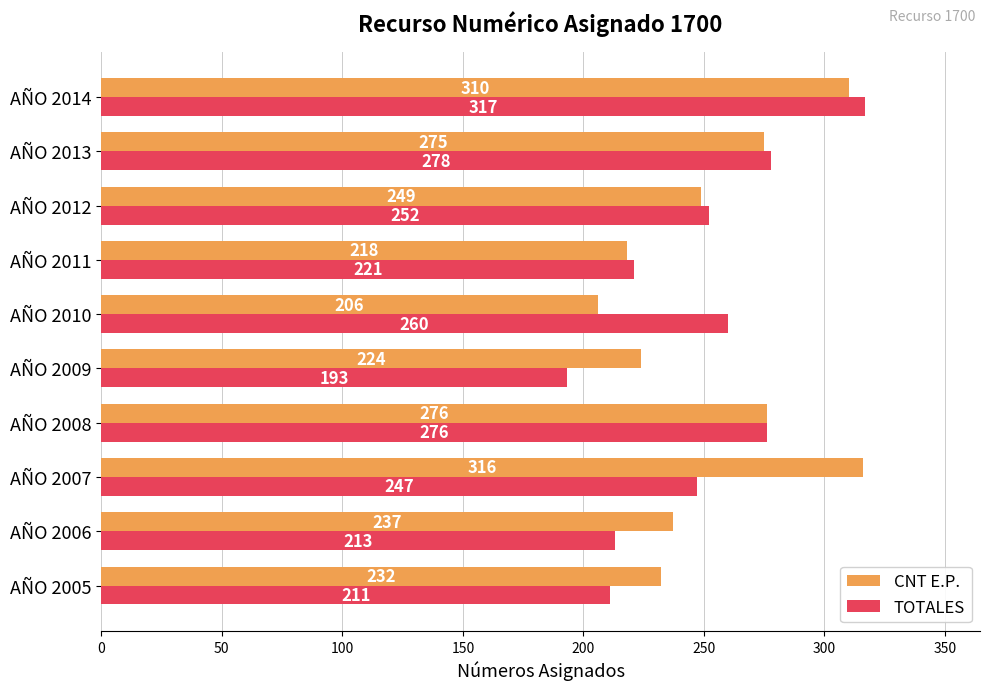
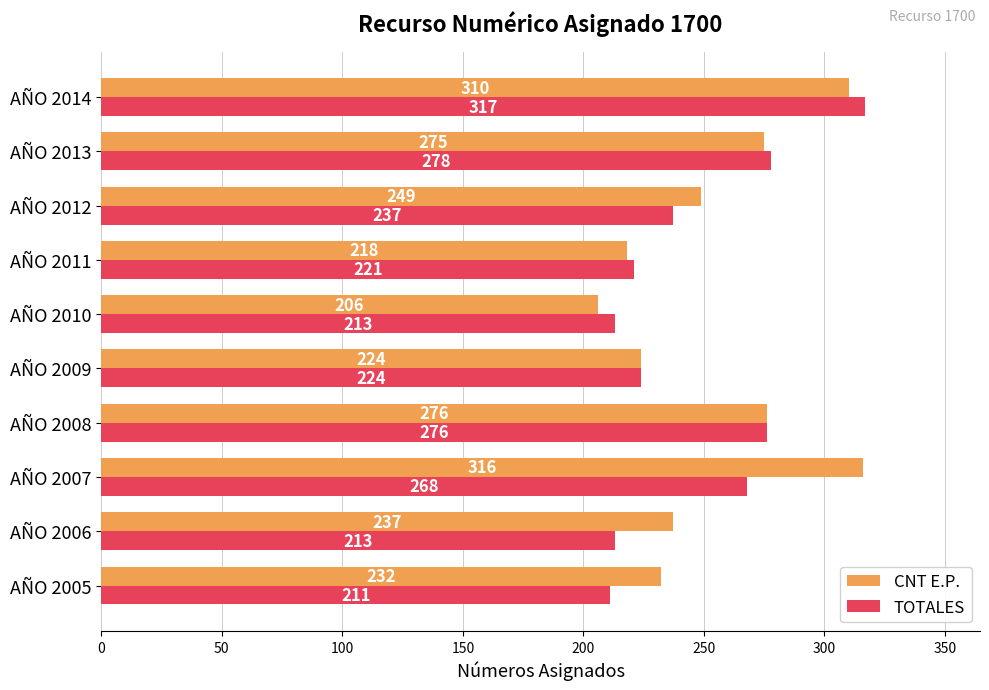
TOTALES, AÑO 2012: 252 -> 237
TOTALES, AÑO 2010: 260 -> 213
TOTALES, AÑO 2009: 193 -> 224
TOTALES, AÑO 2007: 247 -> 268
